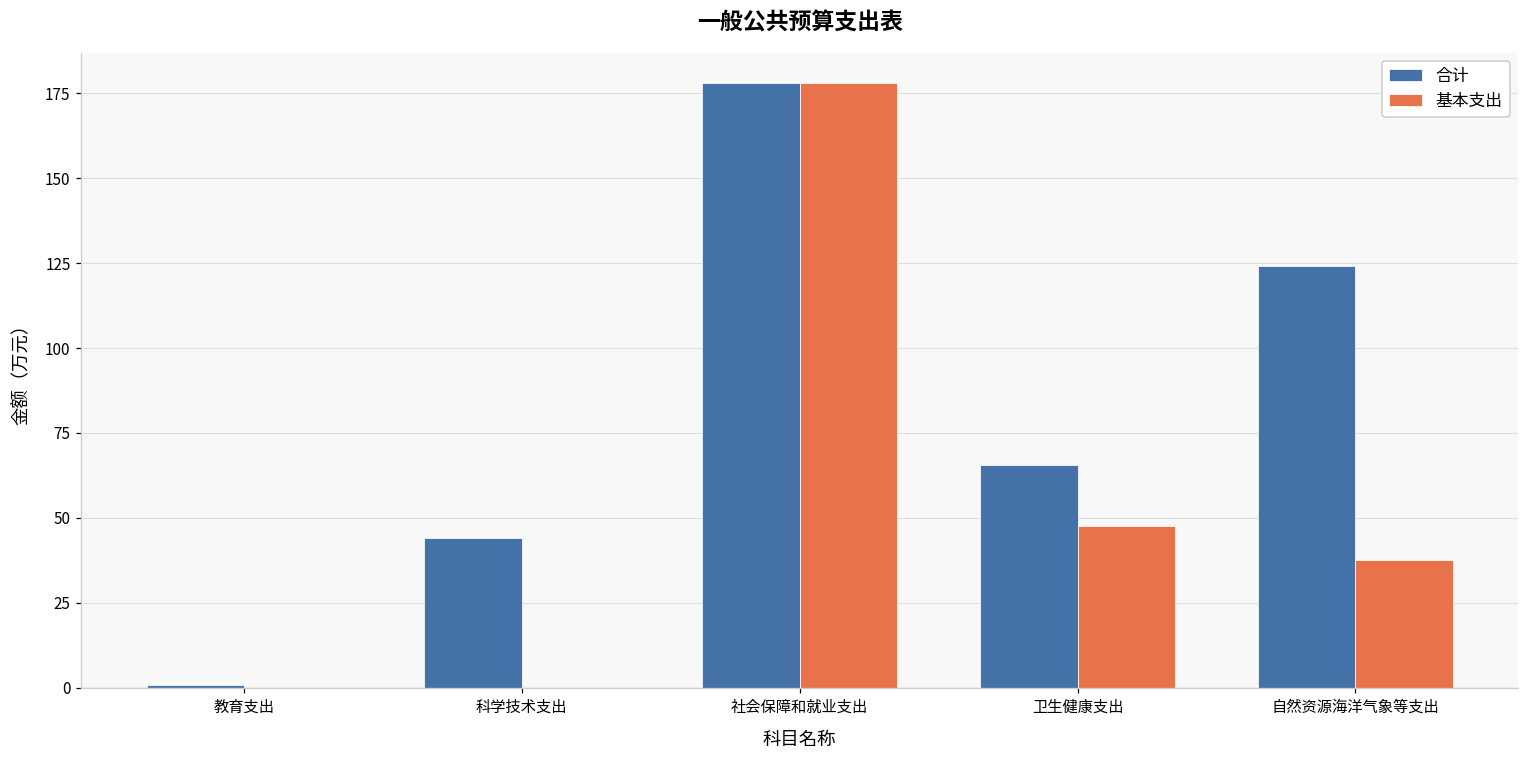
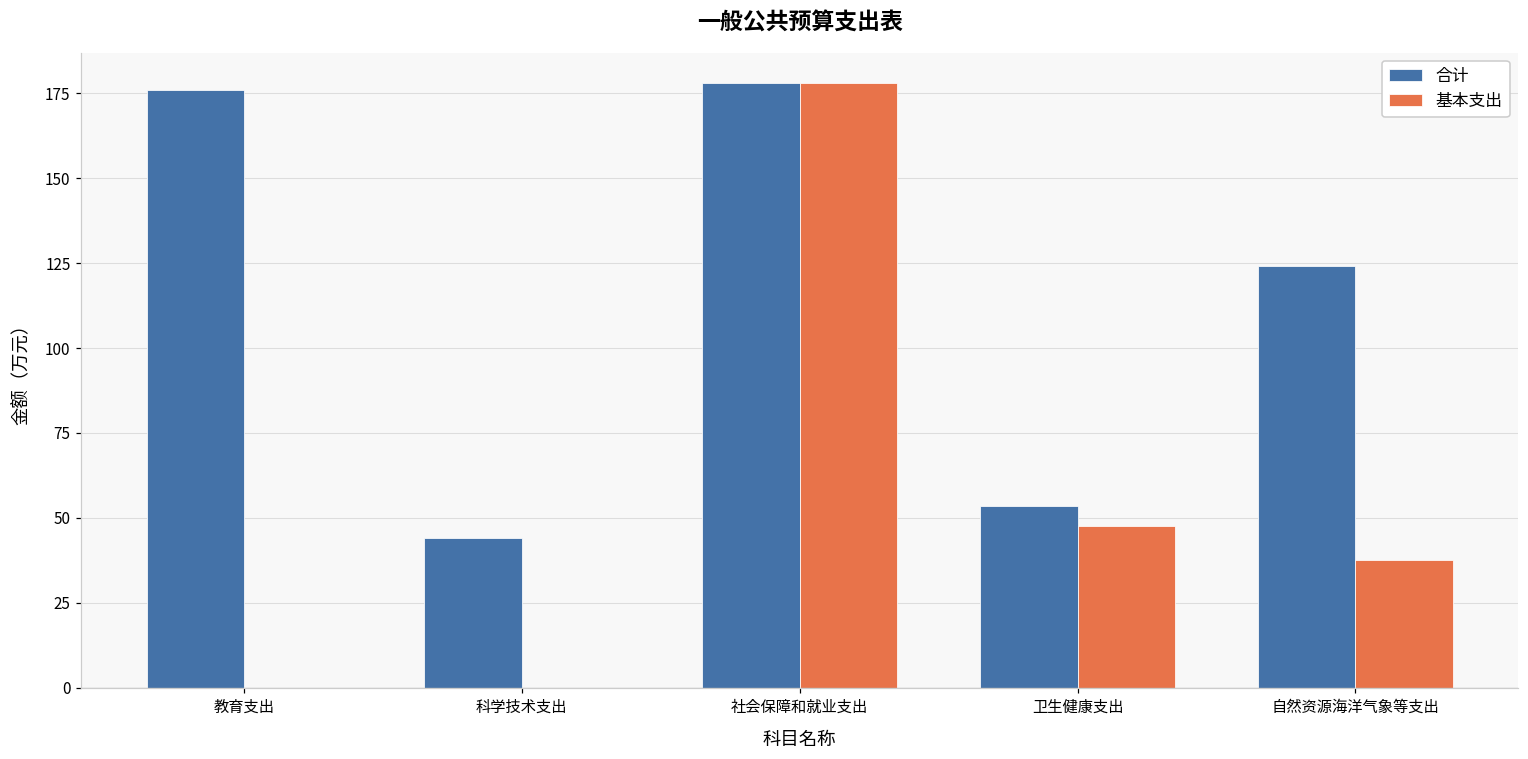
合计, 教育支出: 1 -> 176
合计, 卫生健康支出: 66 -> 54
